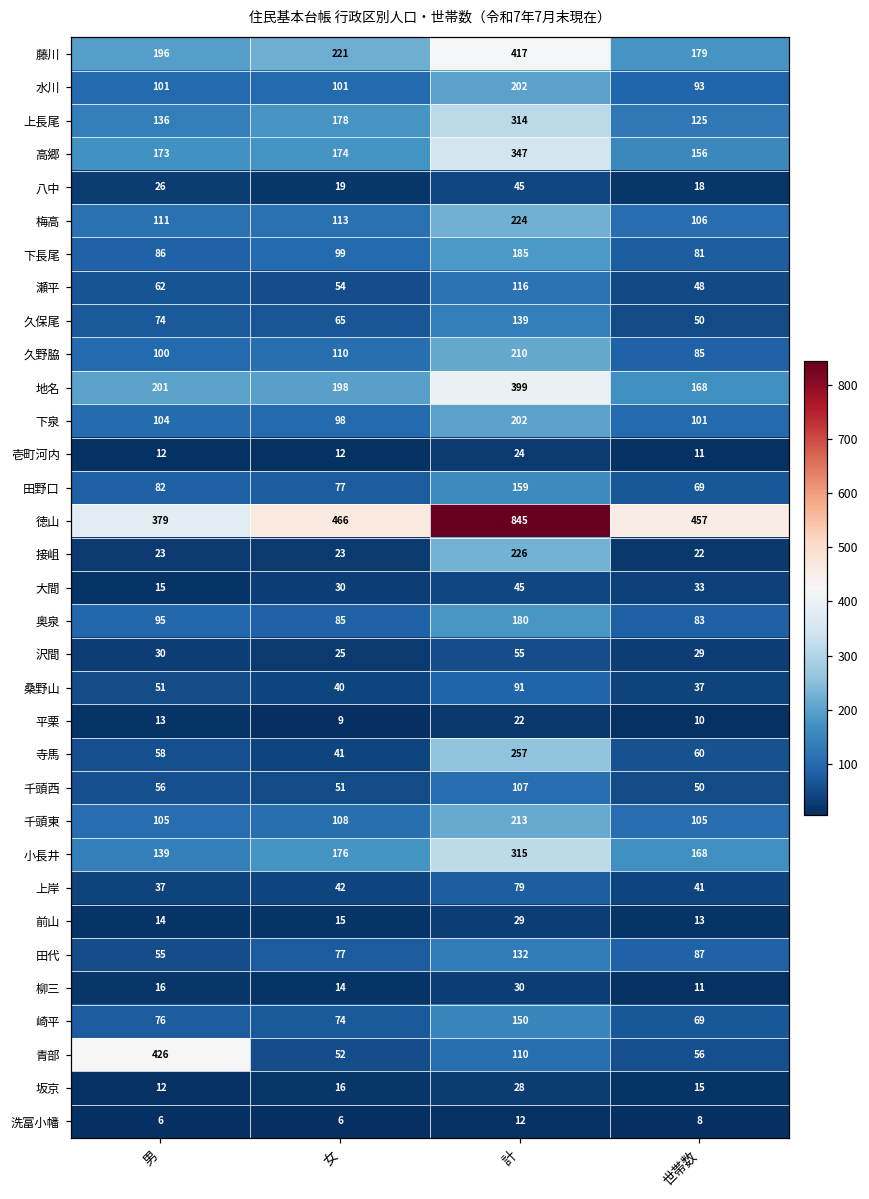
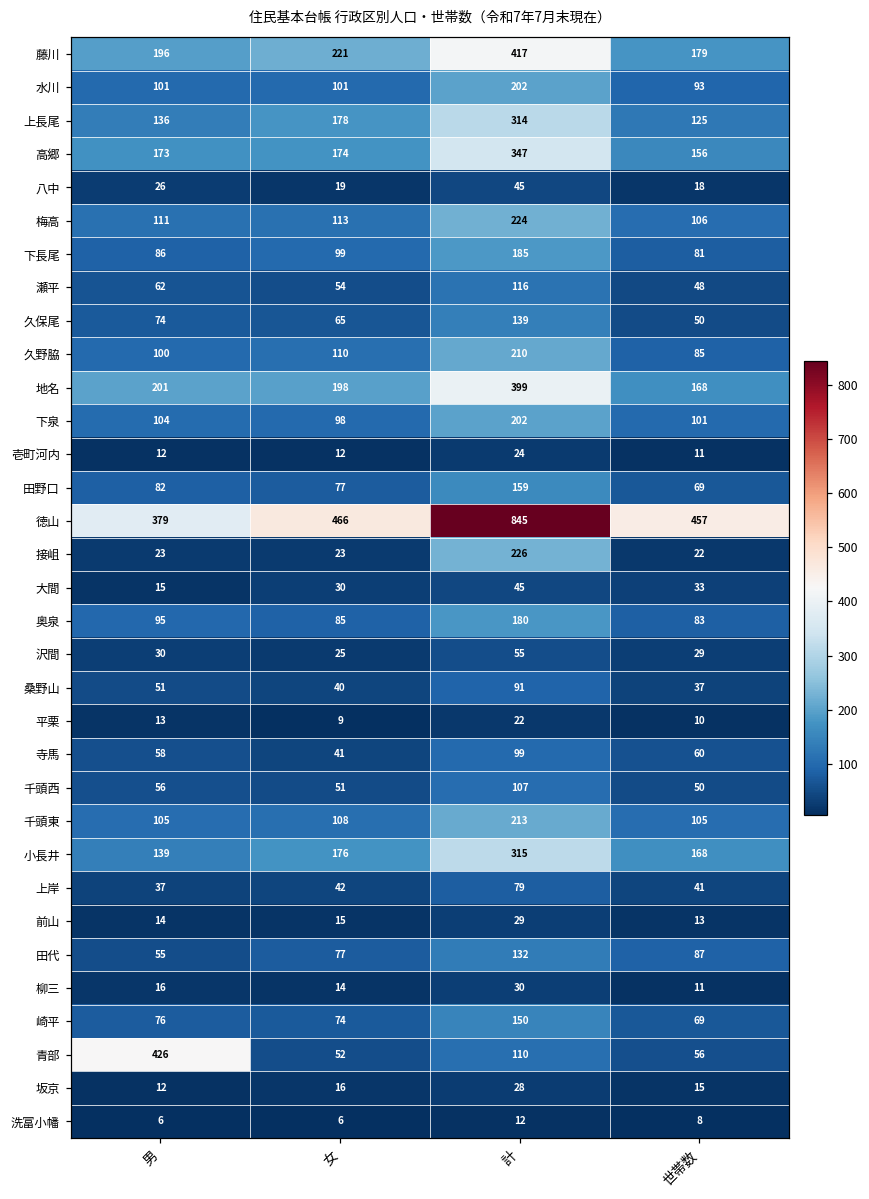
寺馬, 計: 257 -> 99
